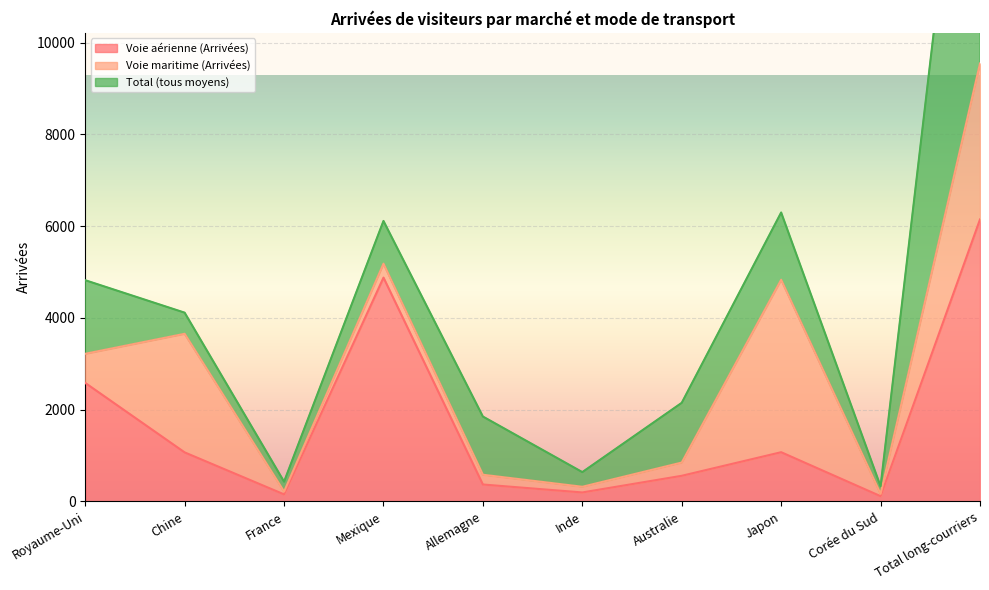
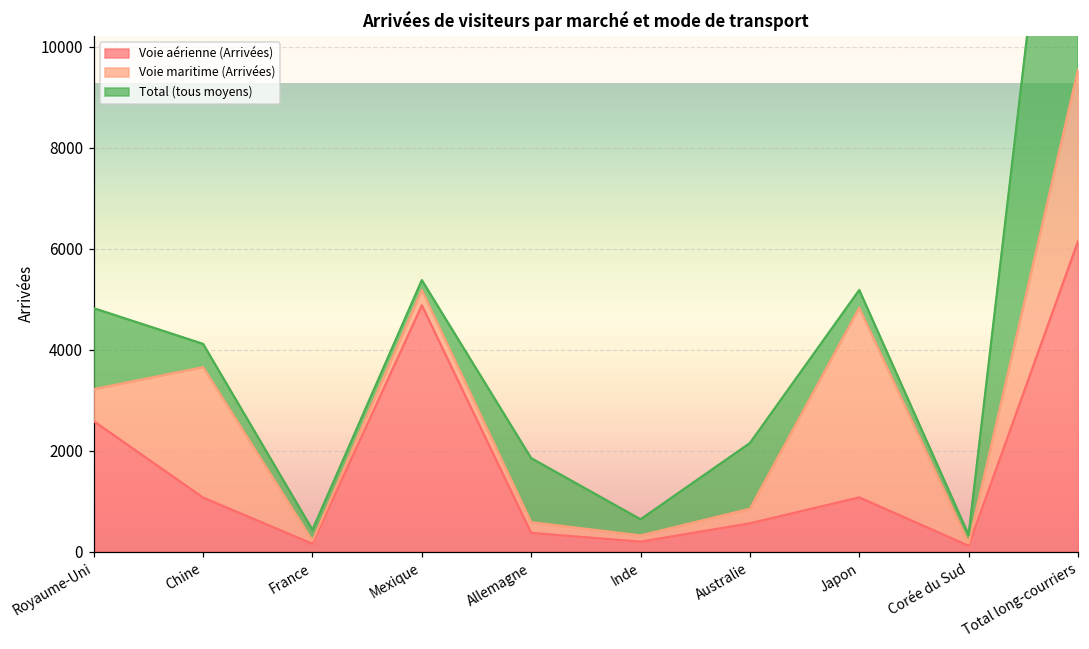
Total (tous moyens), Mexique: 900 -> 200
Total (tous moyens), Japon: 1500 -> 400
